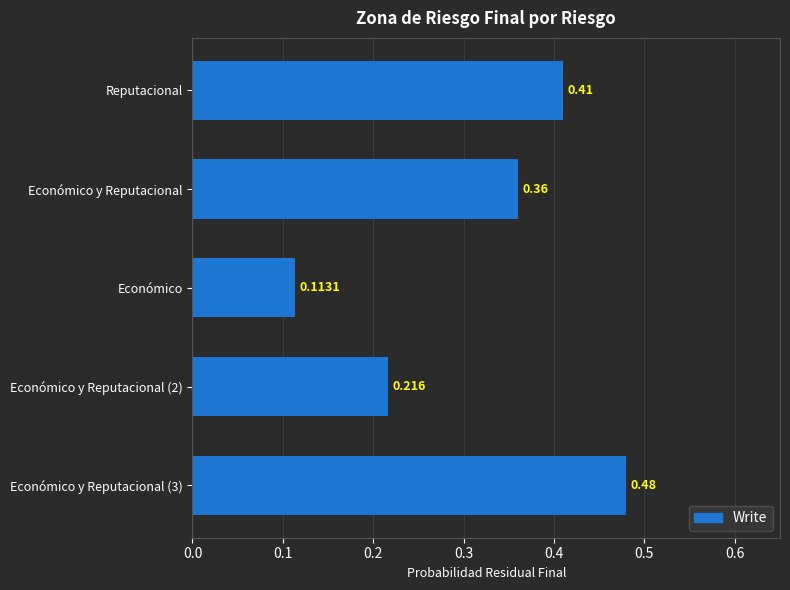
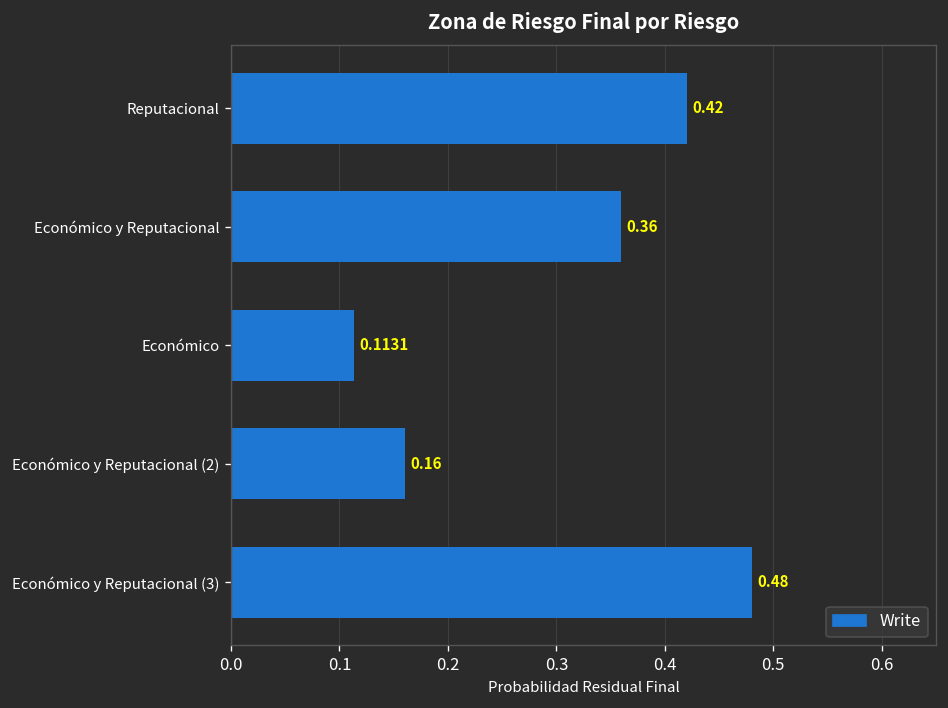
Reputacional: 0.41 -> 0.42
Económico y Reputacional (2): 0.216 -> 0.16
